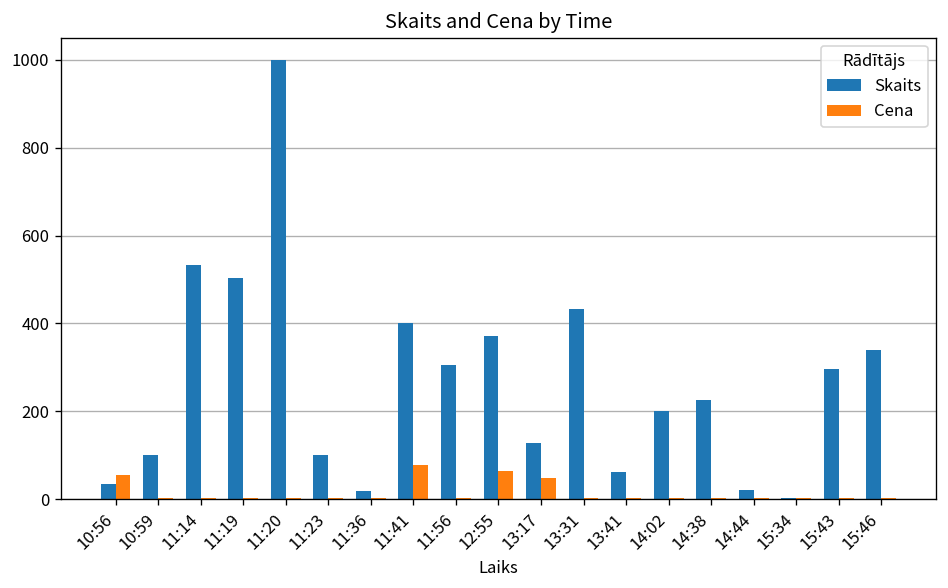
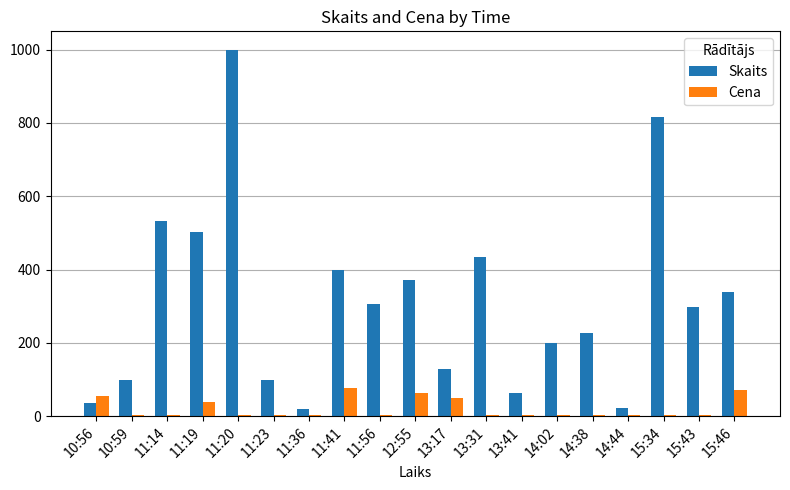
Cena, 11:19: 0 -> 40
Skaits, 15:34: 0 -> 820
Cena, 15:46: 0 -> 70
